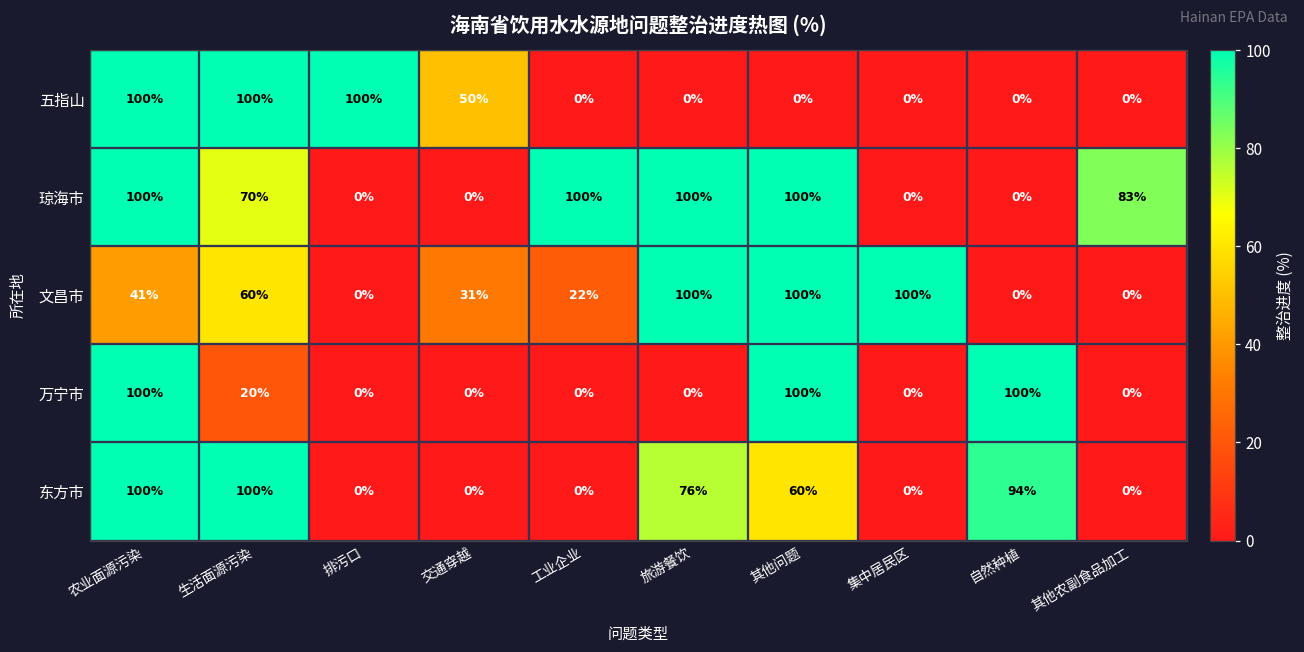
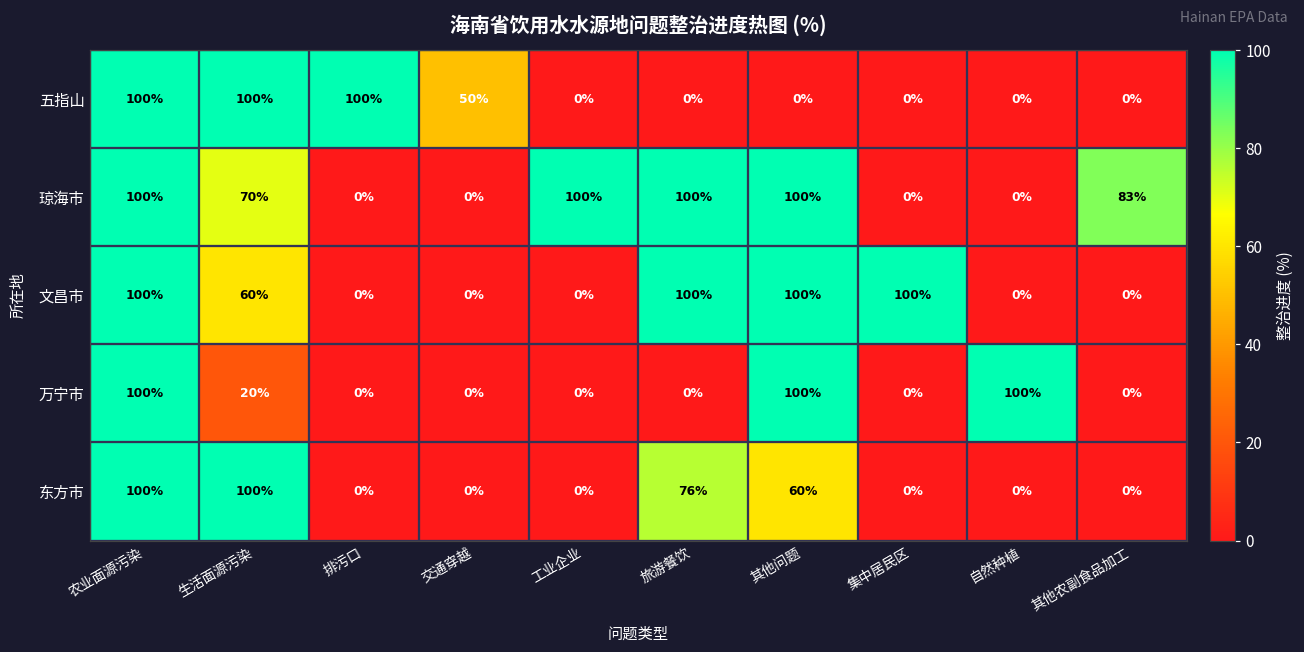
文昌市, 农业面源污染: 41% -> 100%
文昌市, 交通穿越: 31% -> 0%
文昌市, 工业企业: 22% -> 0%
东方市, 自然种植: 94% -> 0%
